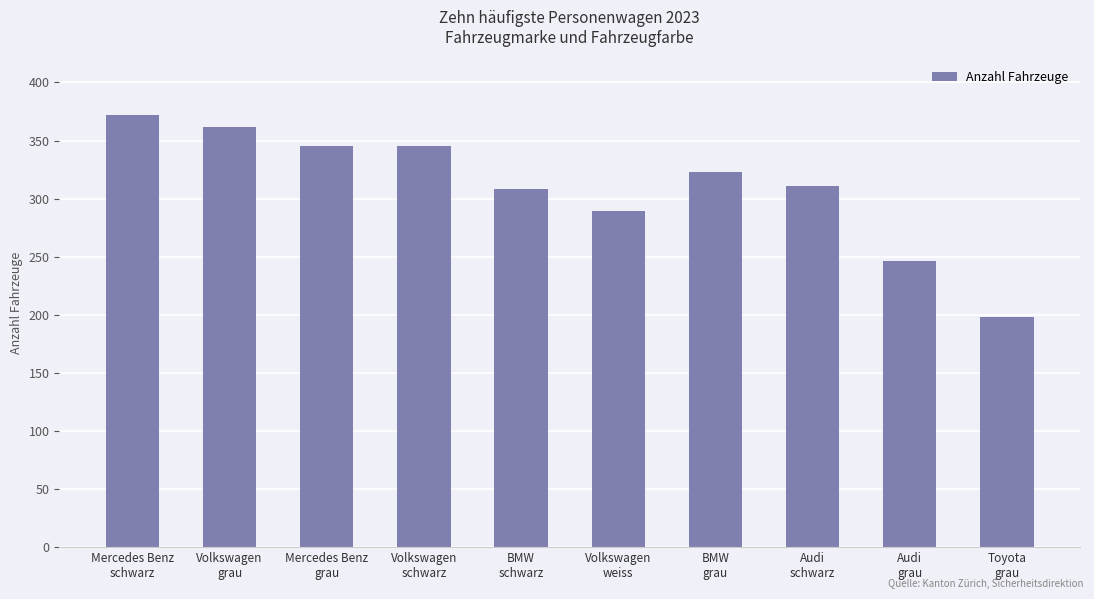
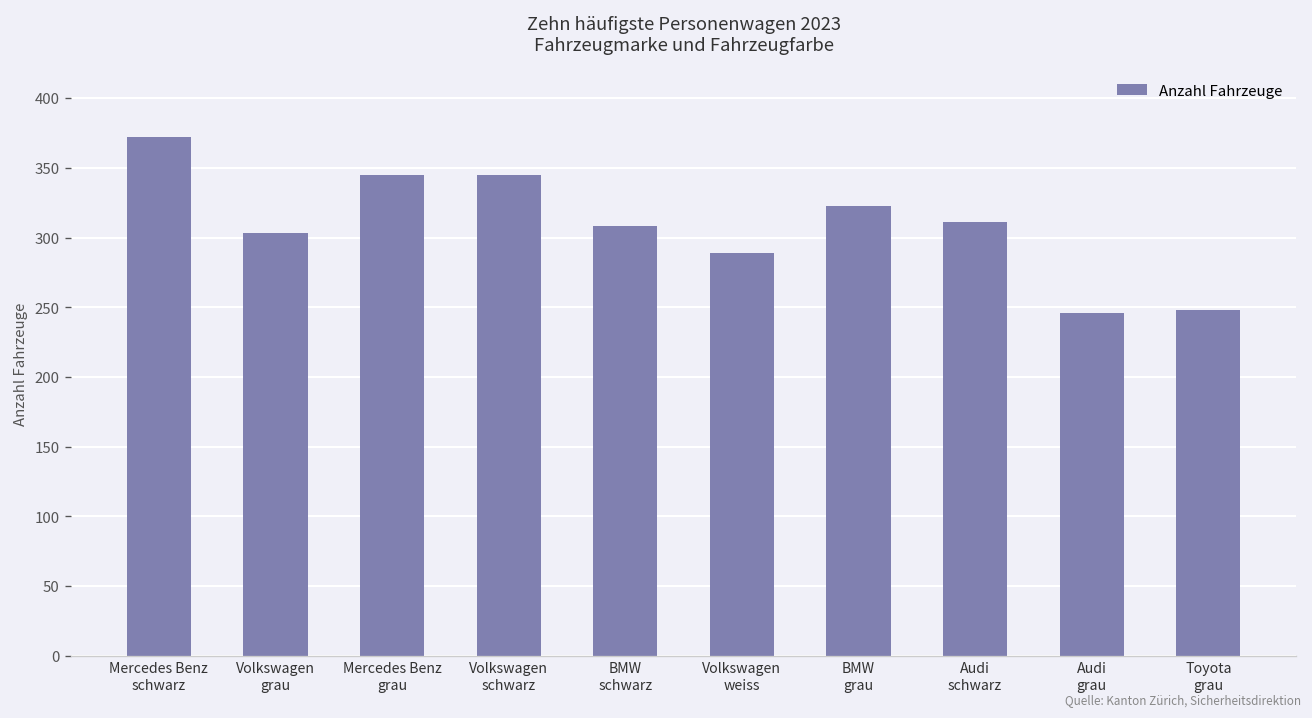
Volkswagen grau: 362 -> 303
Toyota grau: 198 -> 248
